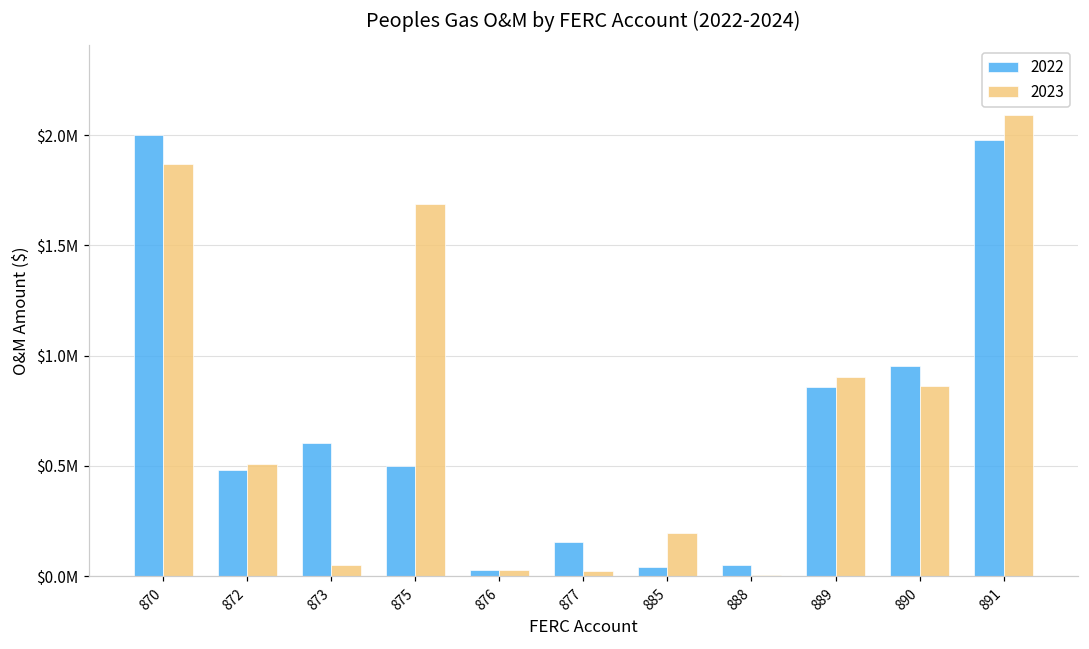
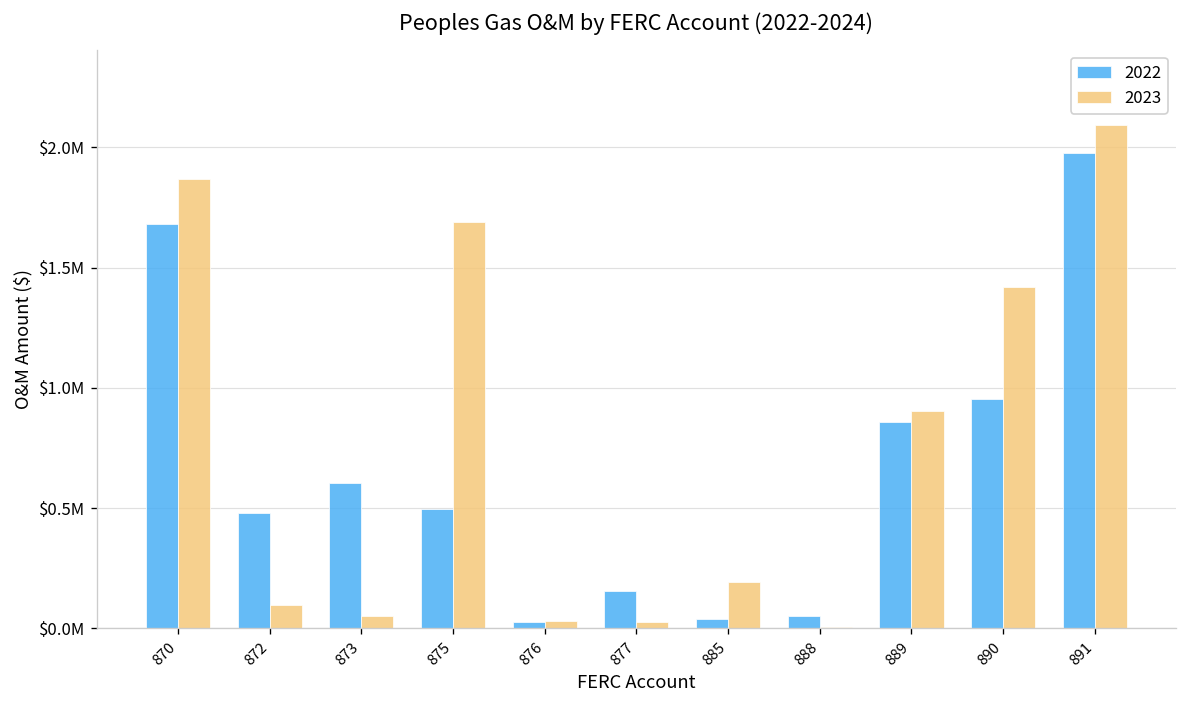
2022, 870: $2000000 -> $1680000
2023, 872: $510000 -> $100000
2023, 890: $860000 -> $1420000
